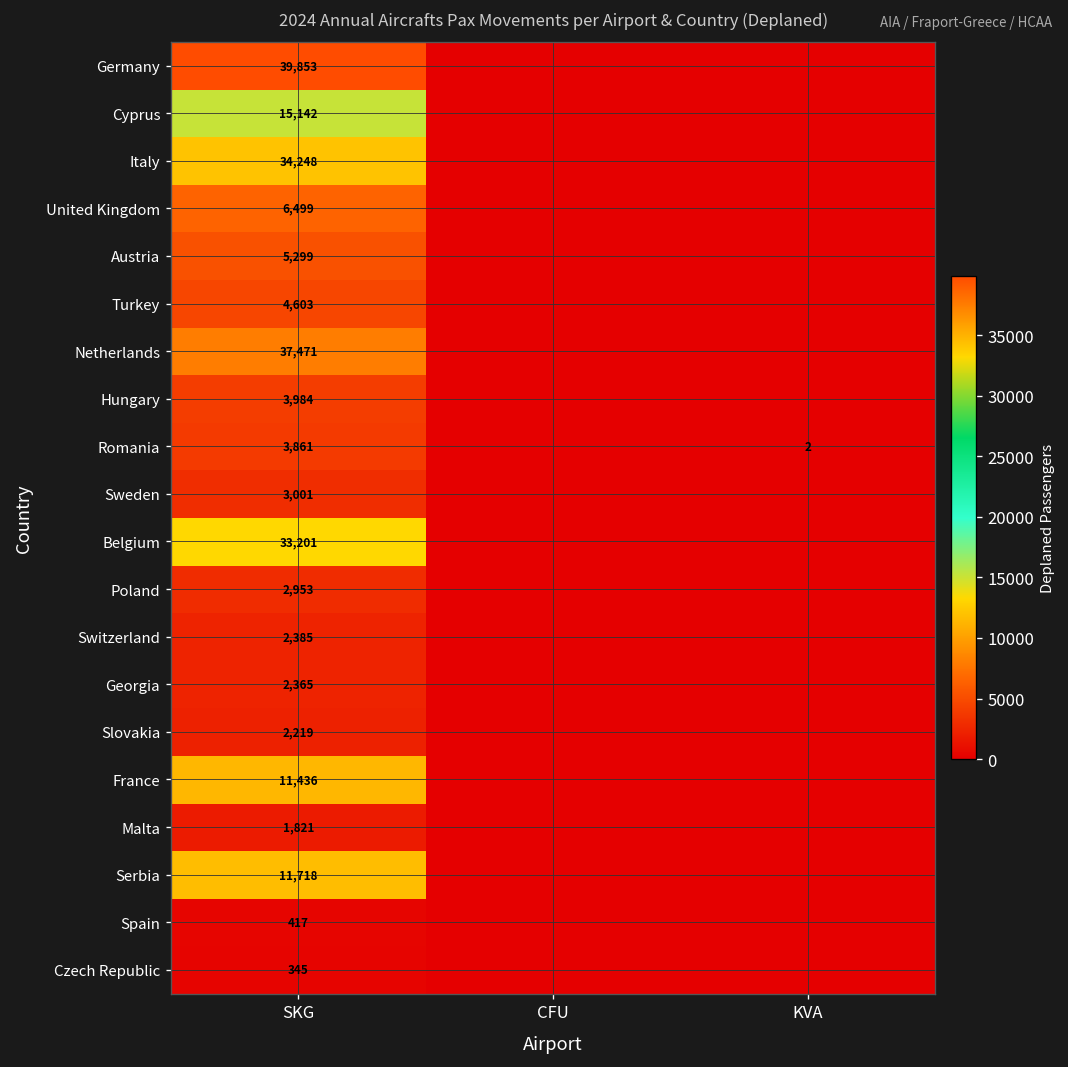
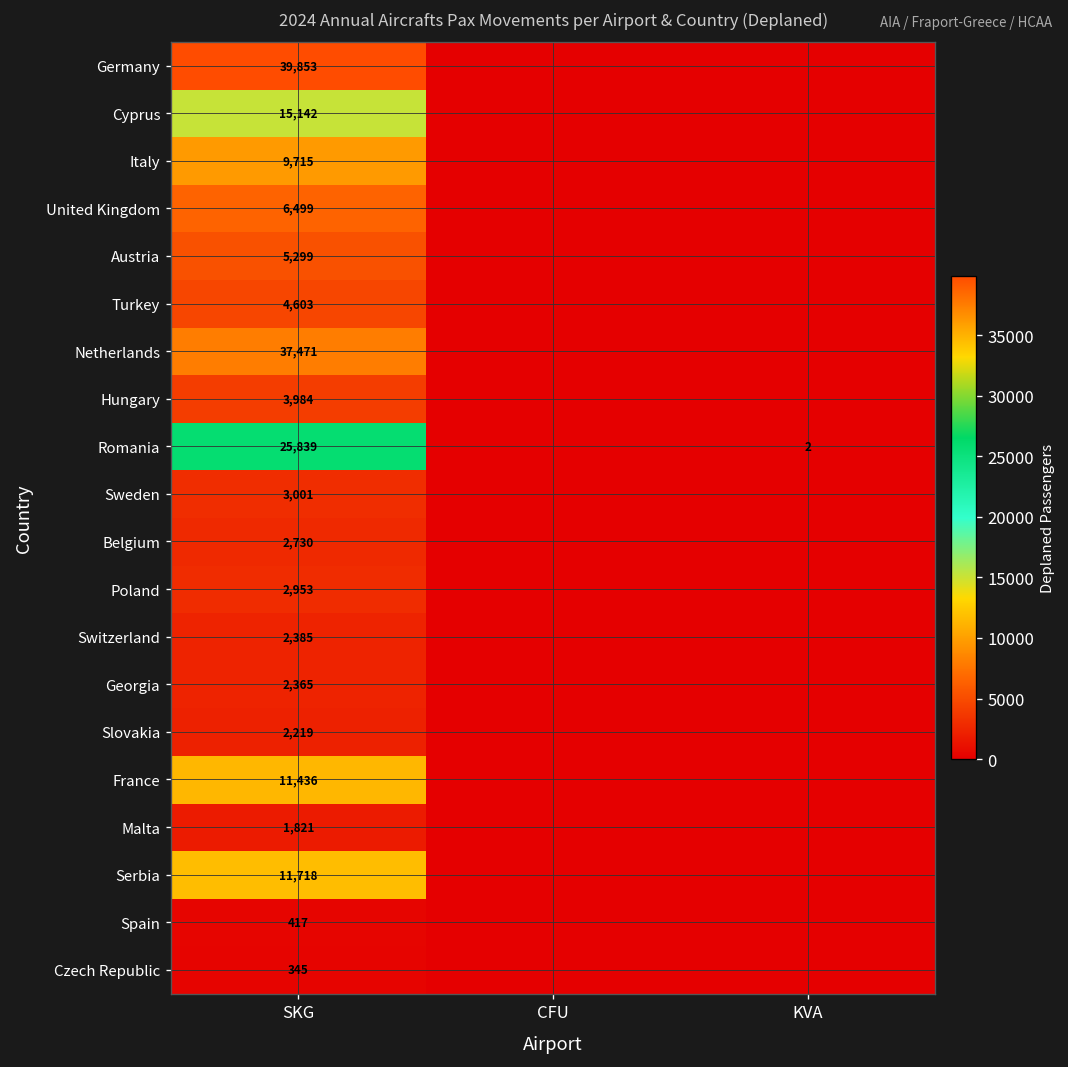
Italy, SKG: 34,248 -> 9,715
Romania, SKG: 3,861 -> 25,839
Belgium, SKG: 33,201 -> 2,730
